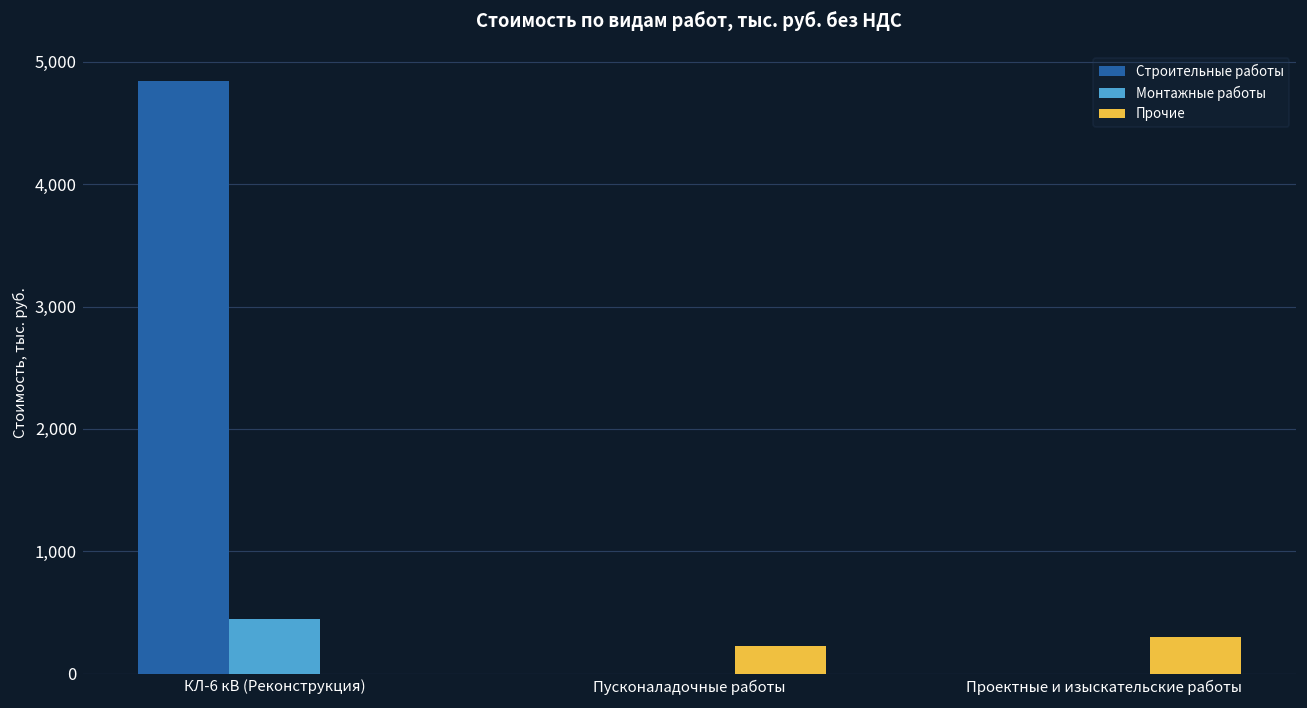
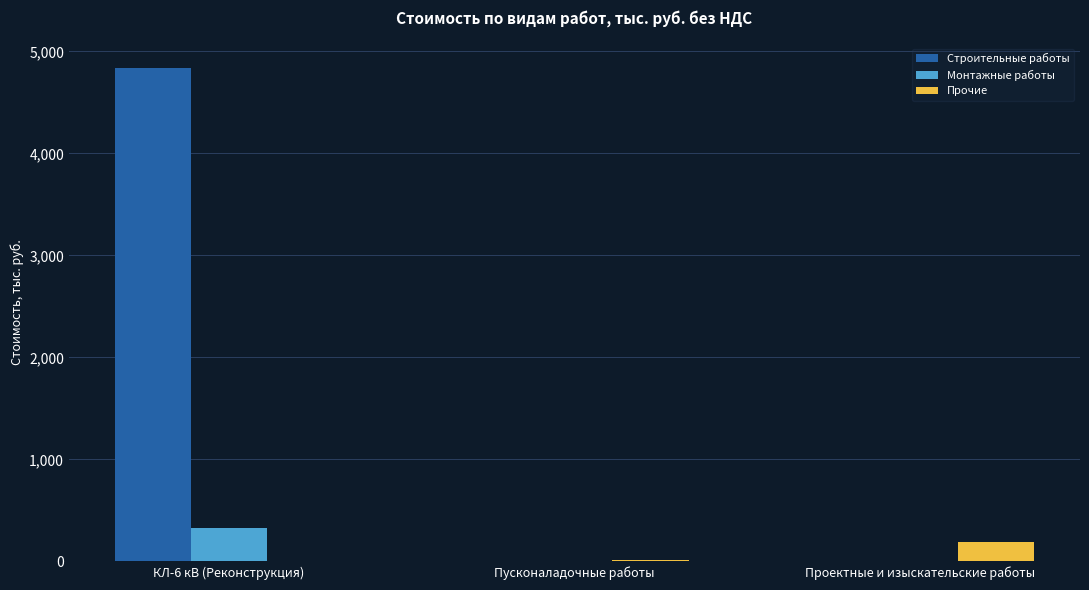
Монтажные работы, КЛ-6 кВ (Реконструкция): 440 -> 330
Прочие, Пусконаладочные работы: 230 -> 20
Прочие, Проектные и изыскательские работы: 300 -> 190
